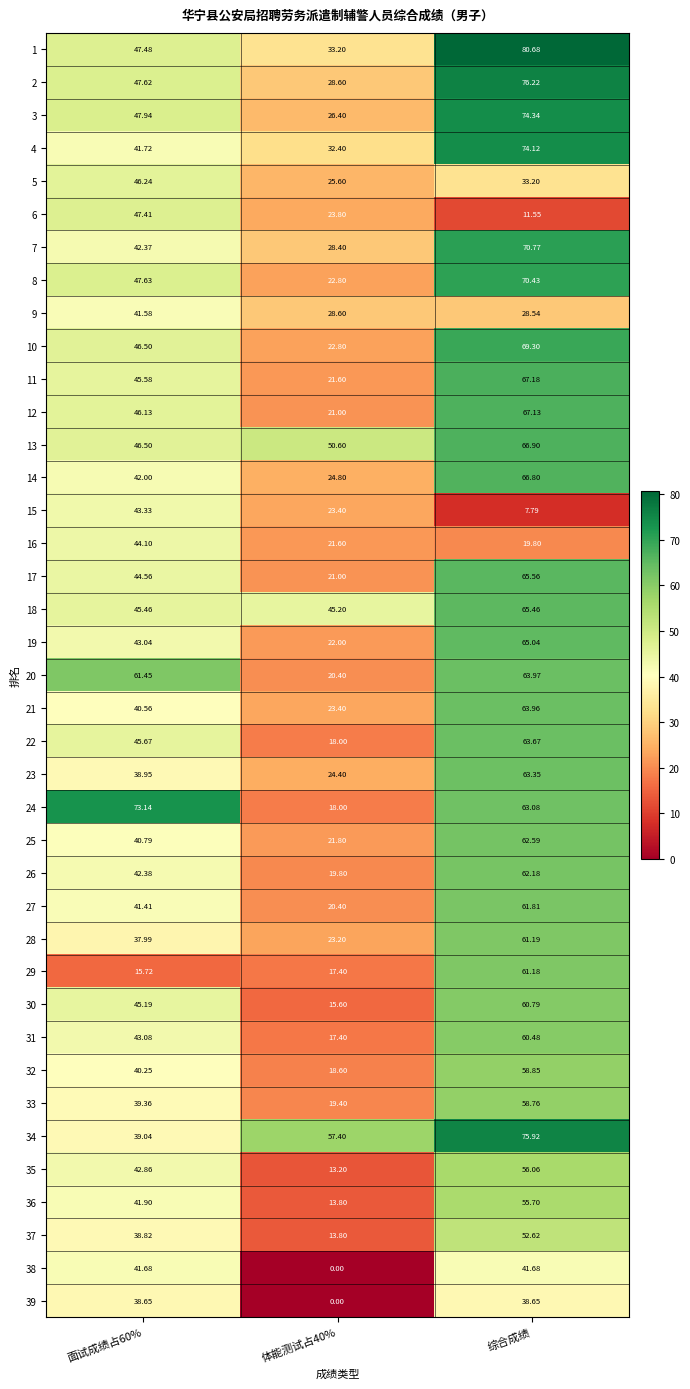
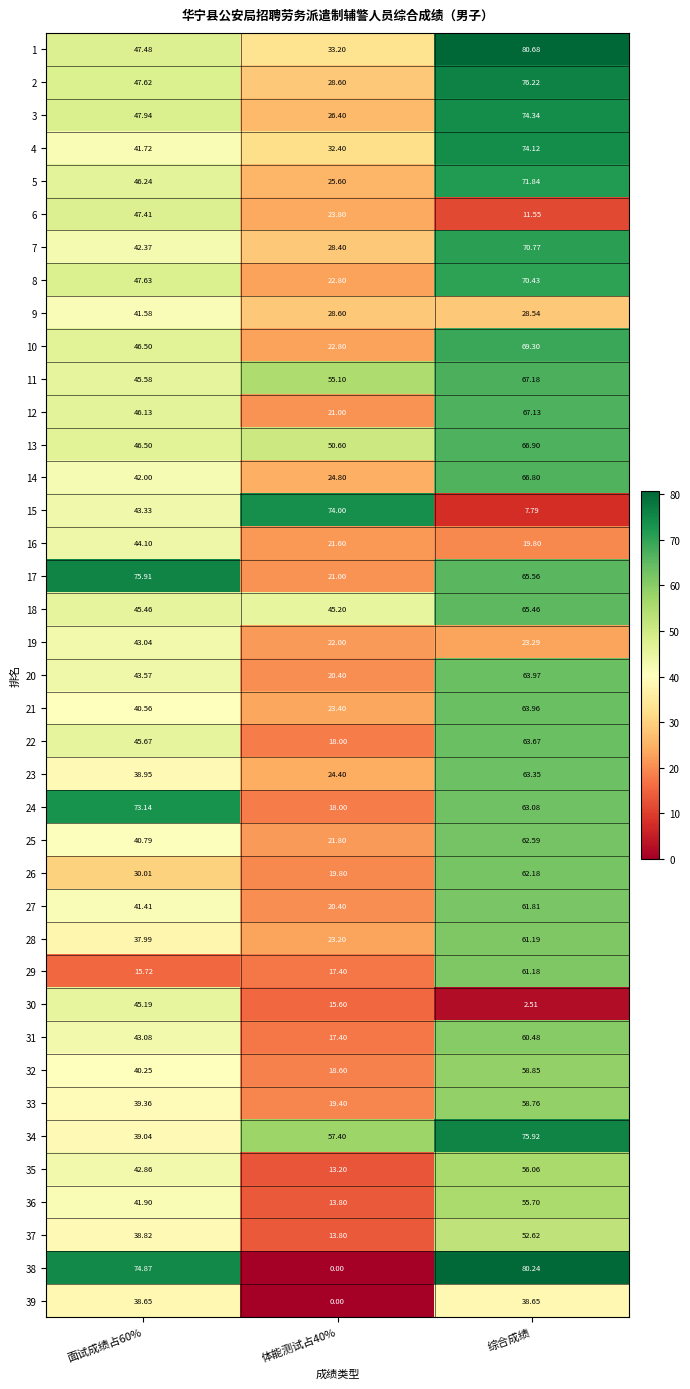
5, 综合成绩: 33.20 -> 71.84
11, 体能测试占40%: 21.60 -> 55.10
15, 体能测试占40%: 23.40 -> 74.00
17, 面试成绩占60%: 44.56 -> 75.91
19, 综合成绩: 65.04 -> 23.29
20, 面试成绩占60%: 61.45 -> 43.57
26, 面试成绩占60%: 42.38 -> 30.01
30, 综合成绩: 60.79 -> 2.51
38, 面试成绩占60%: 41.68 -> 74.87
38, 综合成绩: 41.68 -> 80.24
